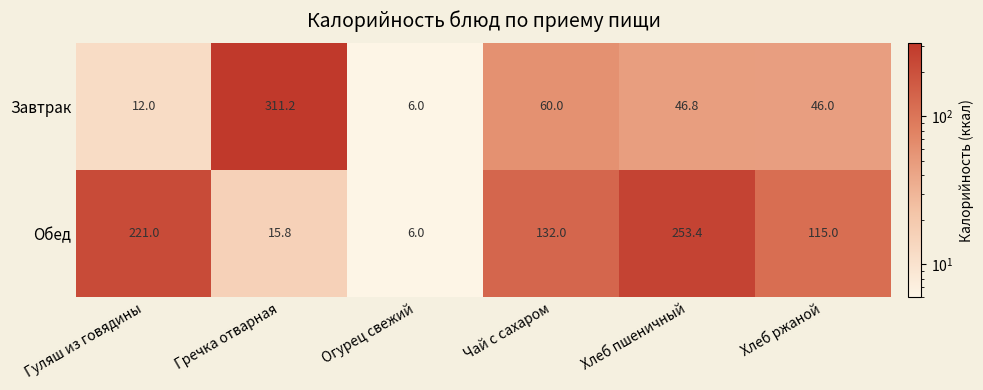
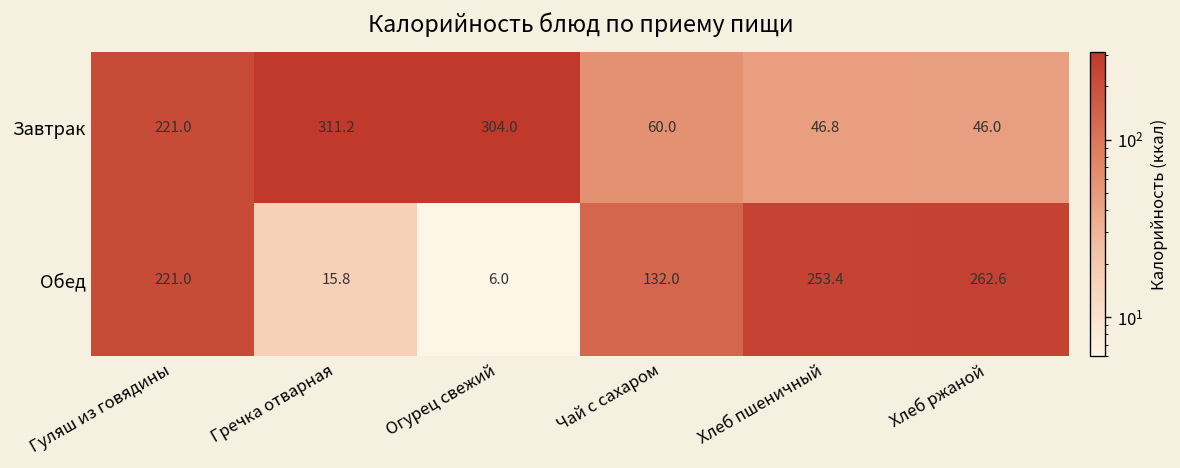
Завтрак, Гуляш из говядины: 12.0 -> 221.0
Завтрак, Огурец свежий: 6.0 -> 304.0
Обед, Хлеб ржаной: 115.0 -> 262.6
